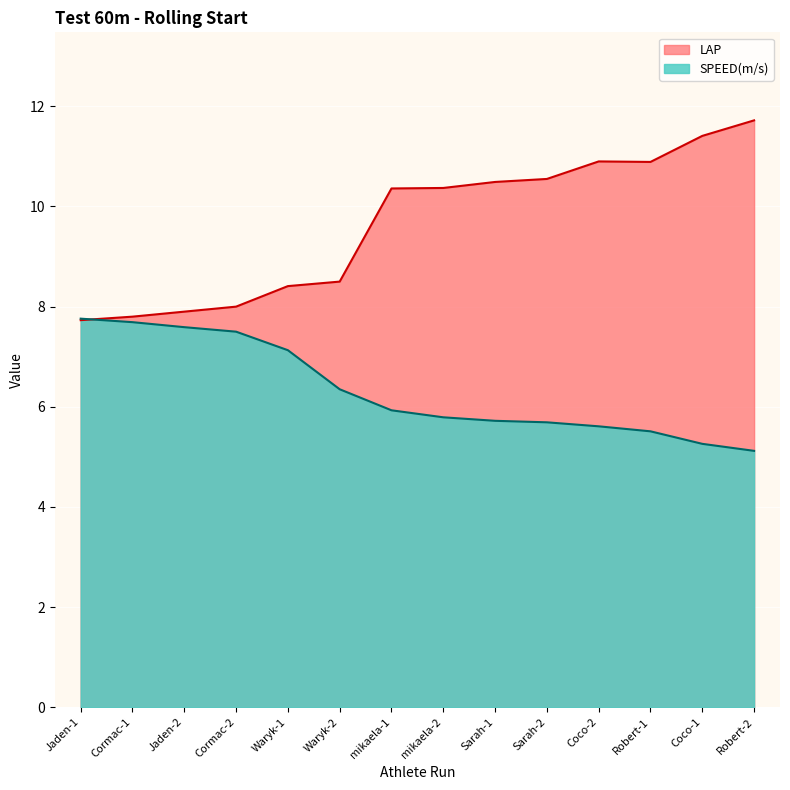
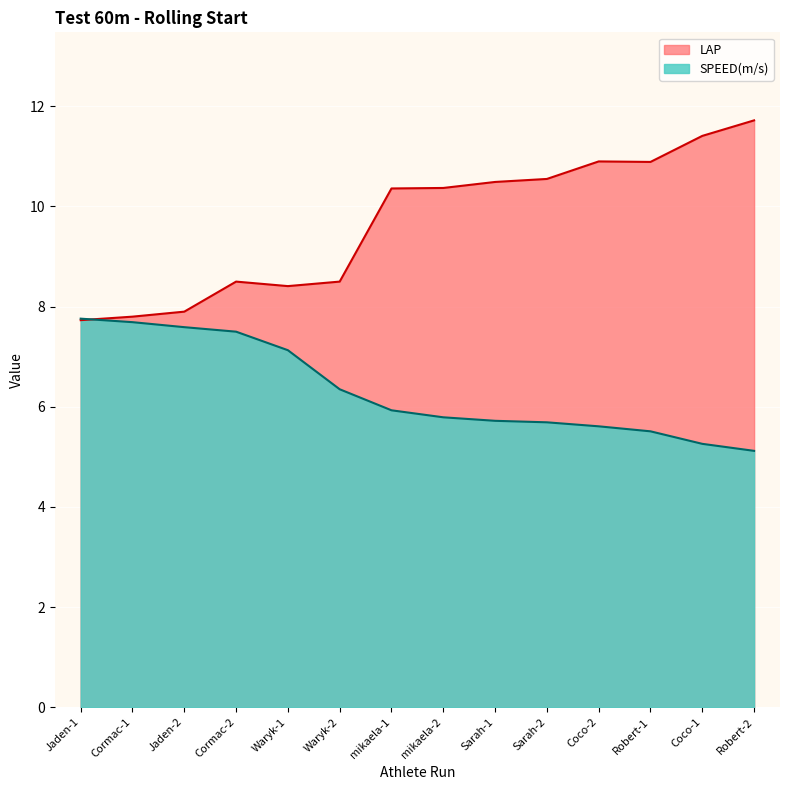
LAP, Cormac-2: 8.0 -> 8.5
